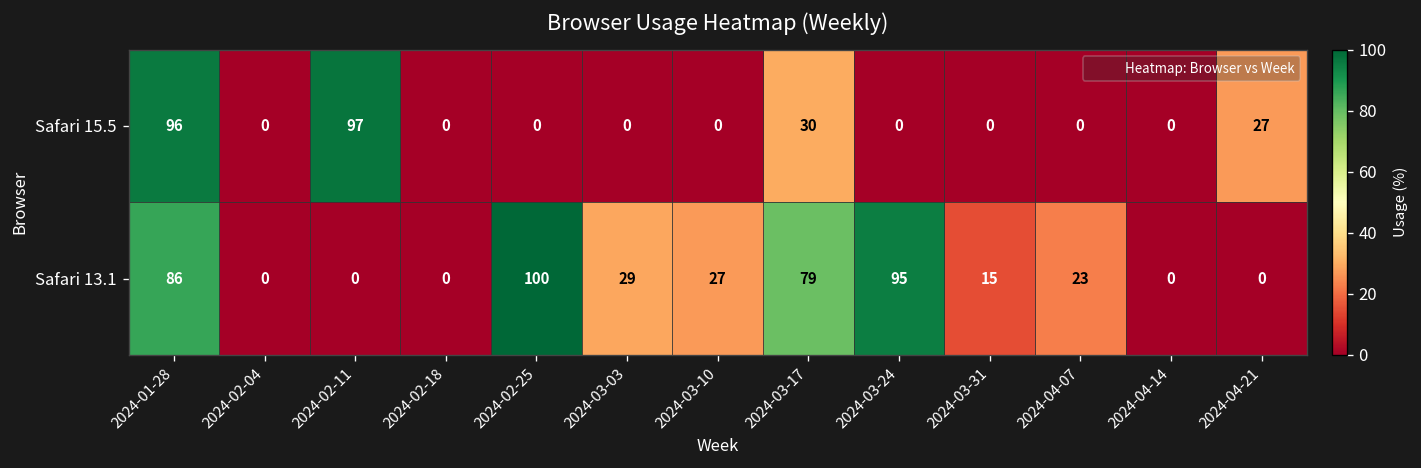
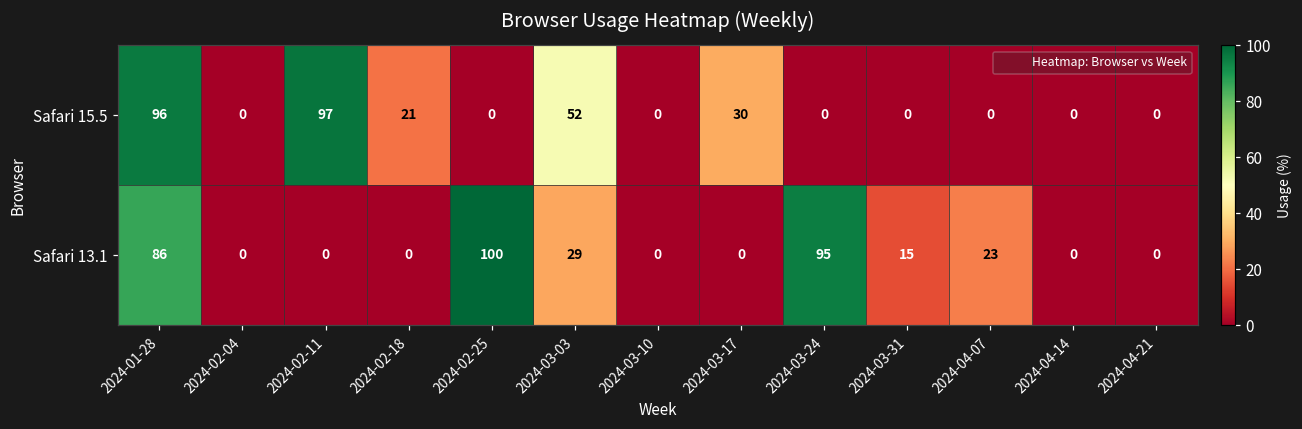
Safari 15.5, 2024-02-18: 0 -> 21
Safari 15.5, 2024-03-03: 0 -> 52
Safari 15.5, 2024-04-21: 27 -> 0
Safari 13.1, 2024-03-10: 27 -> 0
Safari 13.1, 2024-03-17: 79 -> 0
